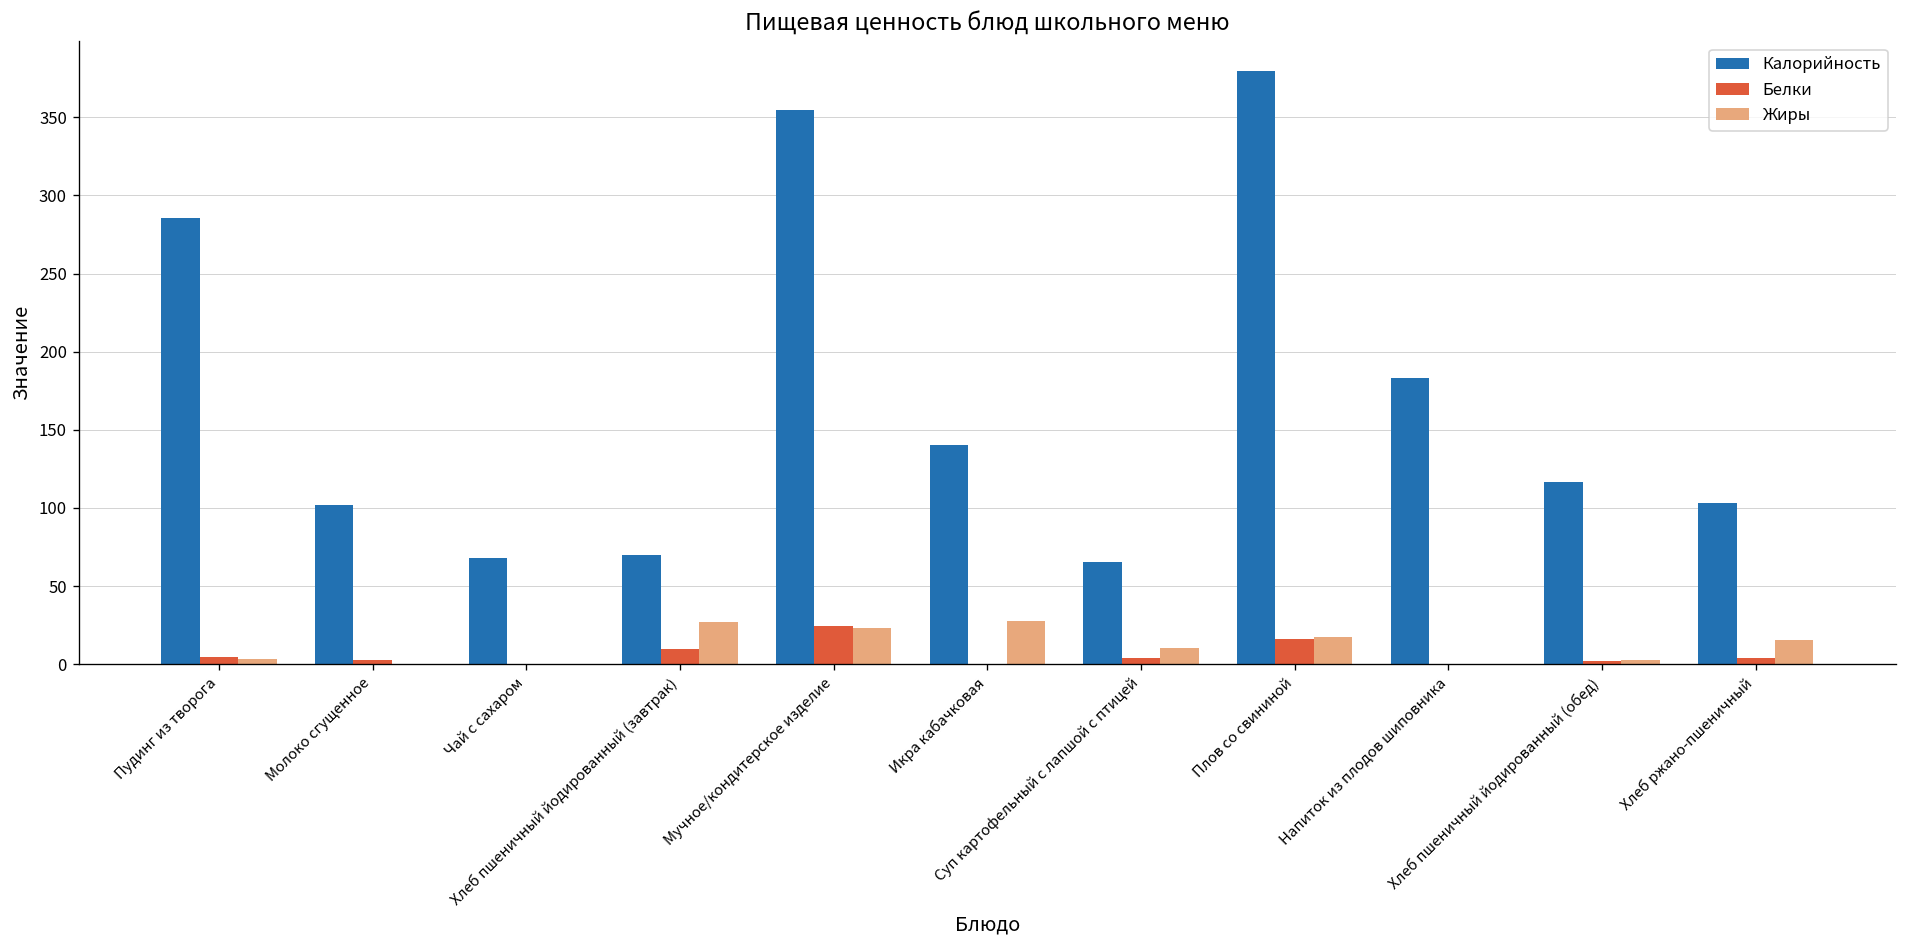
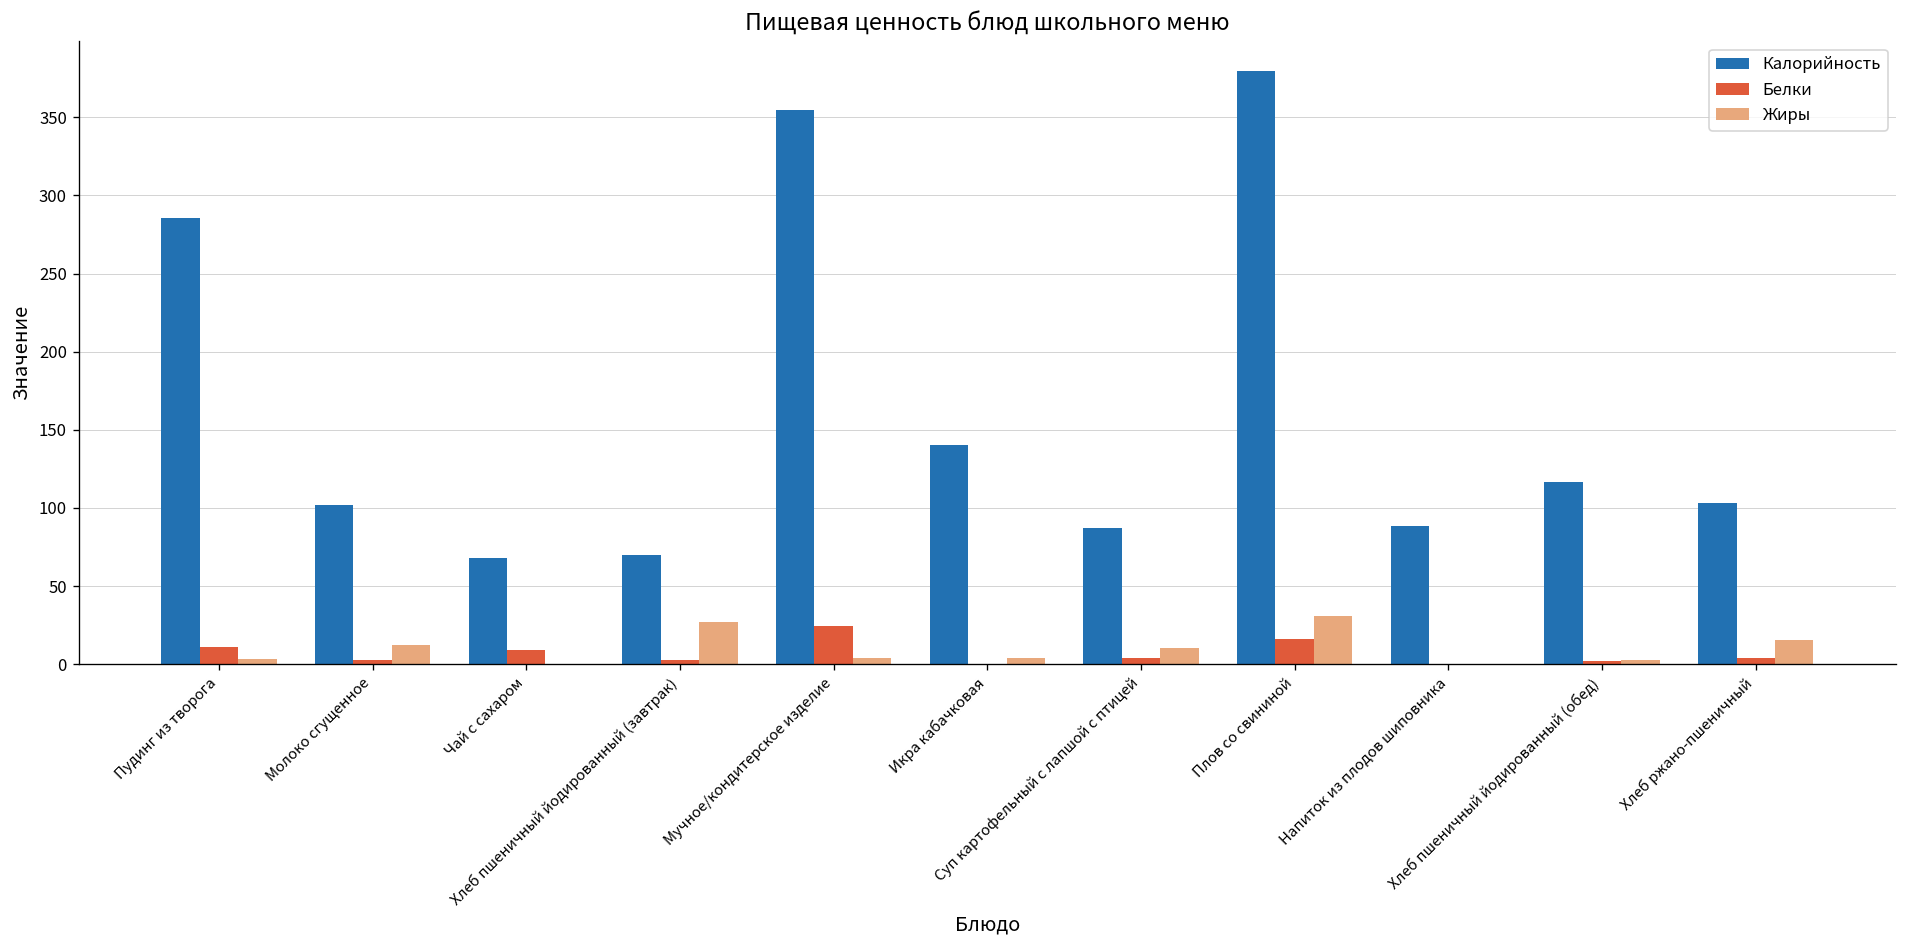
Белки, Пудинг из творога: 5 -> 11
Жиры, Молоко сгущенное: 0 -> 12
Белки, Чай с сахаром: 0 -> 9
Белки, Хлеб пшеничный йодированный (завтрак): 10 -> 3
Жиры, Мучное/кондитерское изделие: 23 -> 4
Жиры, Икра кабачковая: 28 -> 4
Калорийность, Суп картофельный с лапшой с птицей: 66 -> 87
Жиры, Плов со свининой: 17 -> 31
Калорийность, Напиток из плодов шиповника: 183 -> 88
